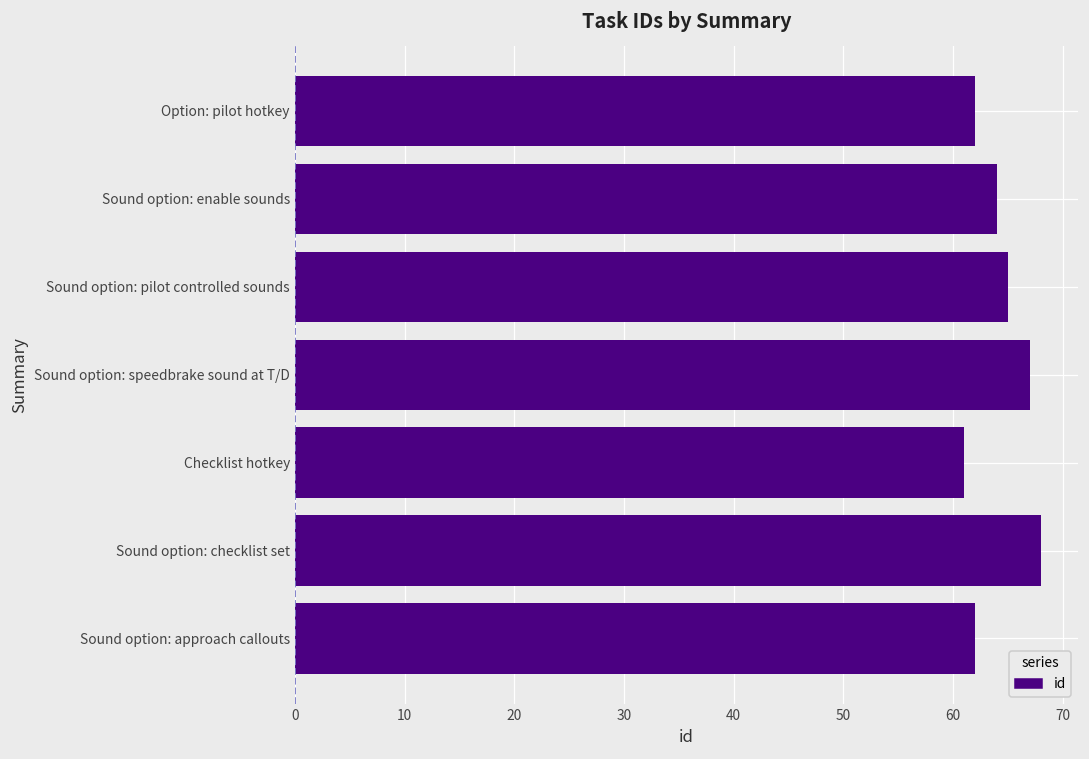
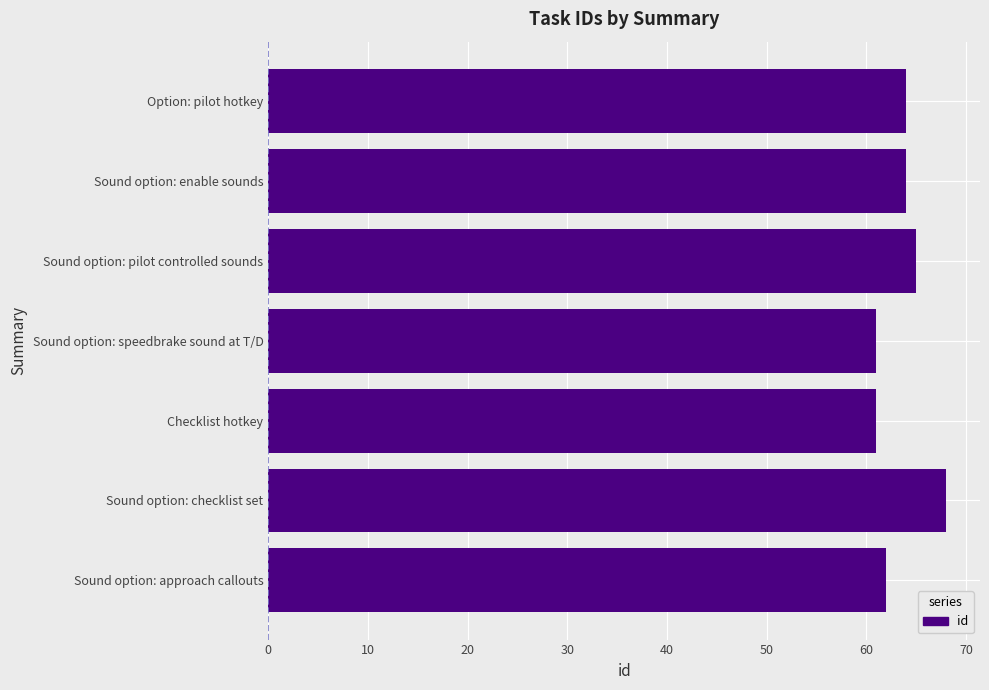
Option: pilot hotkey: 62 -> 64
Sound option: speedbrake sound at T/D: 67 -> 61
